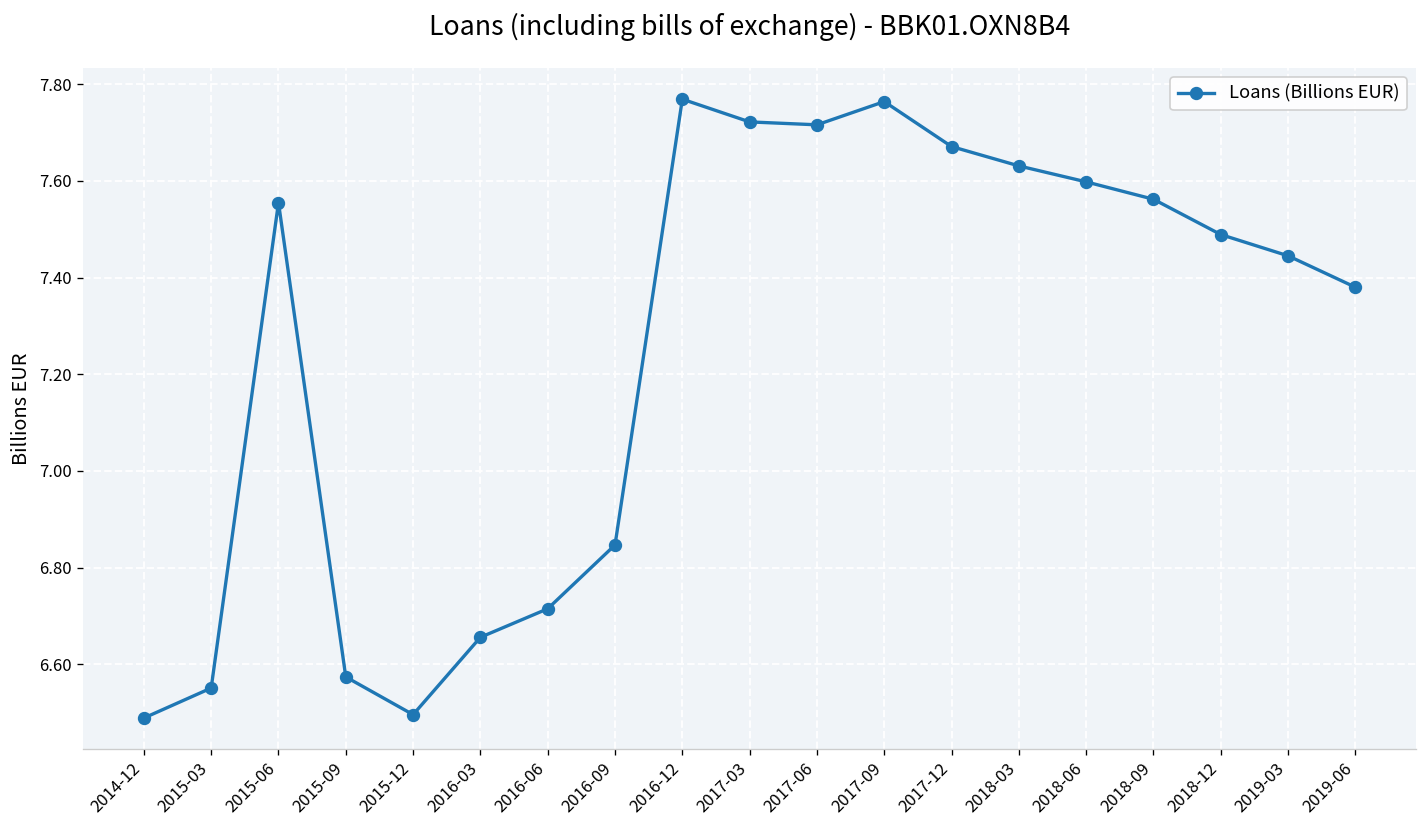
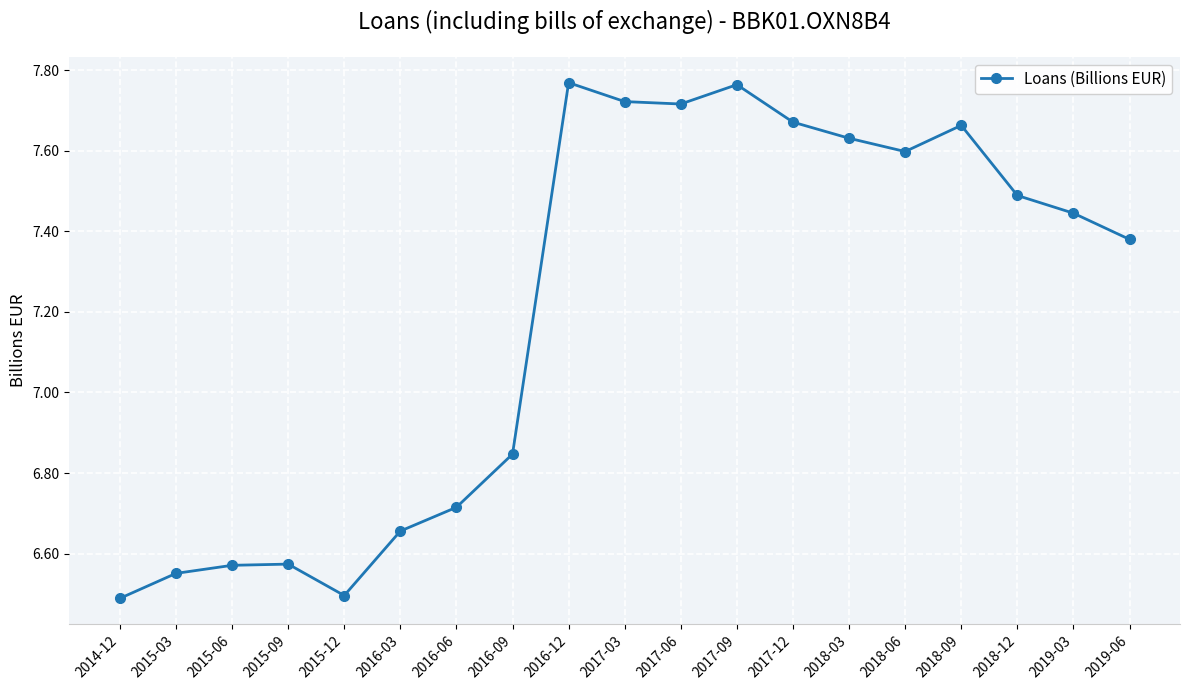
2015-06: 7.56 -> 6.57
2018-09: 7.56 -> 7.66
